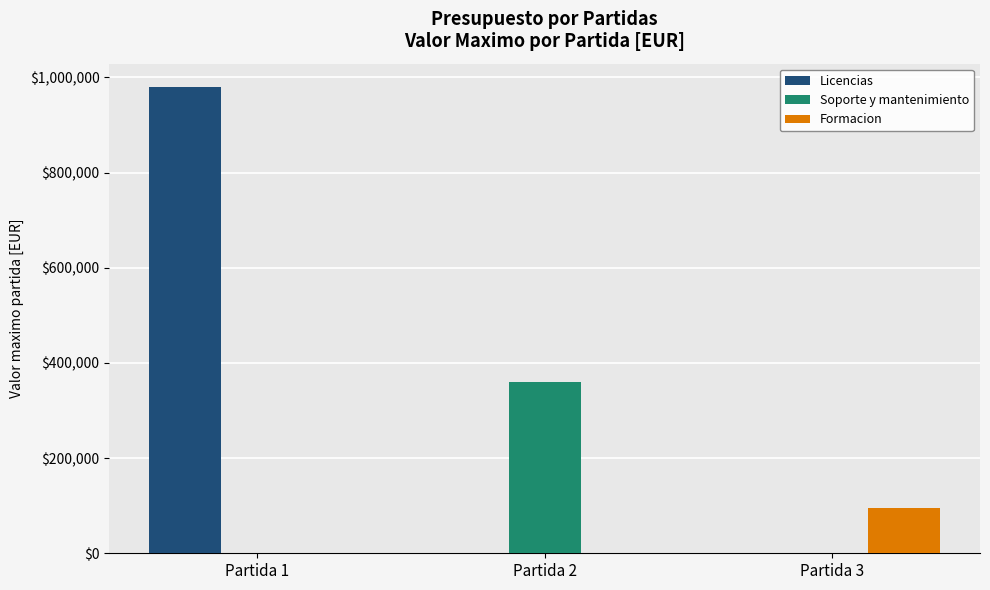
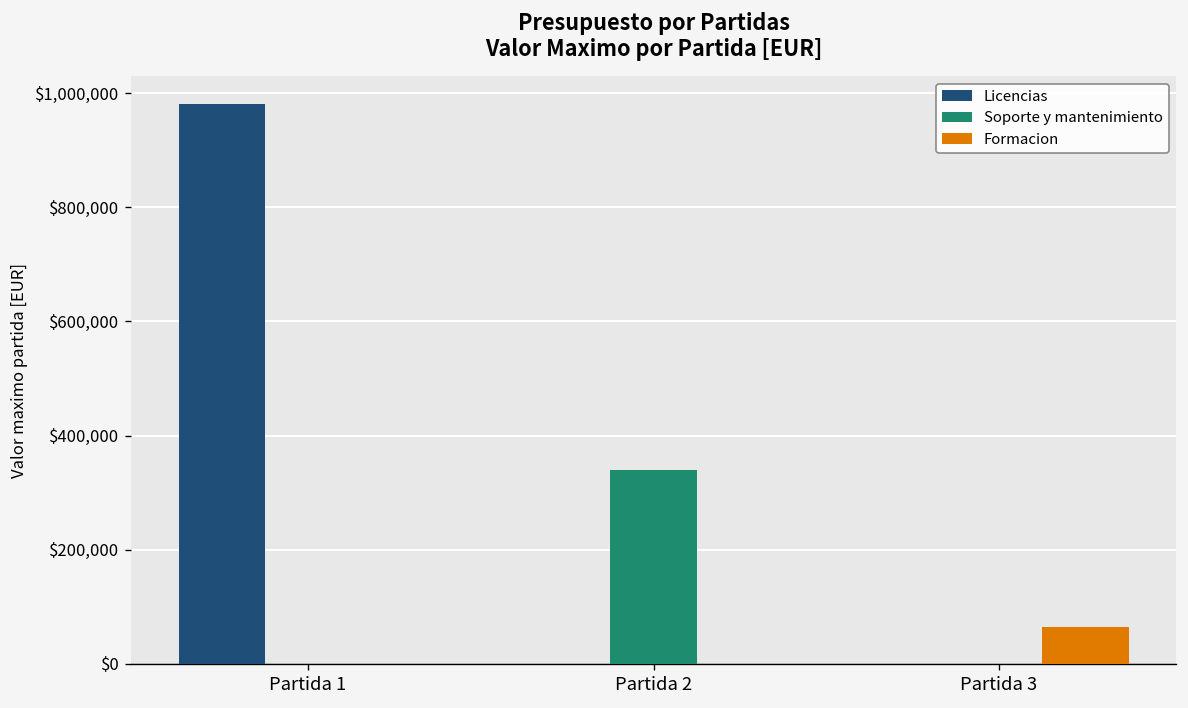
Soporte y mantenimiento, Partida 2: $360,000 -> $340,000
Formacion, Partida 3: $100,000 -> $60,000
